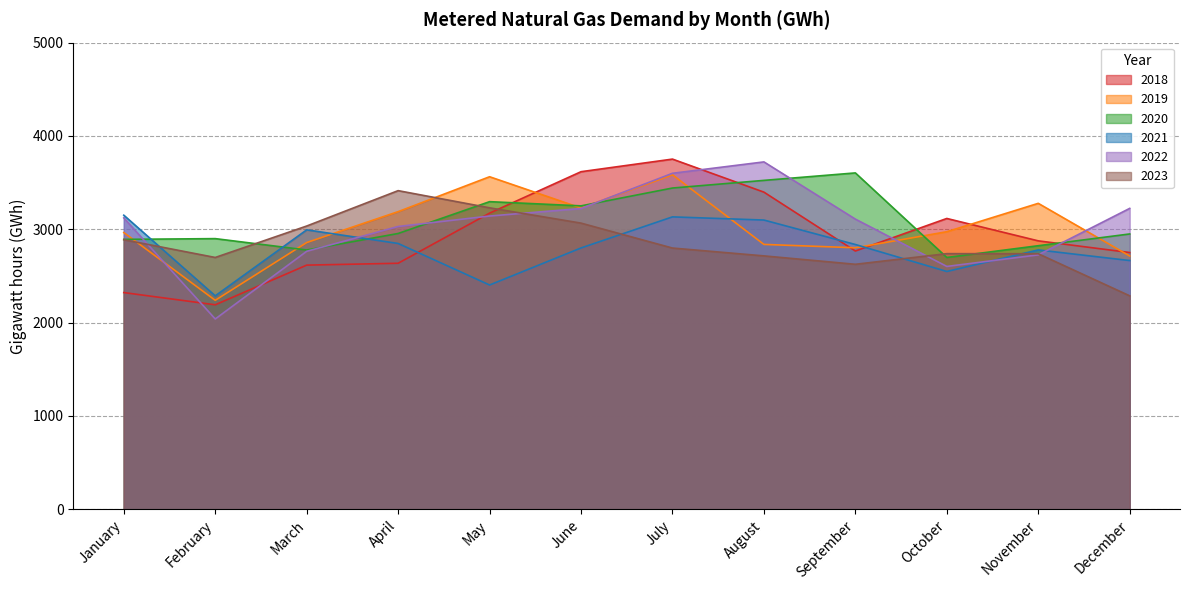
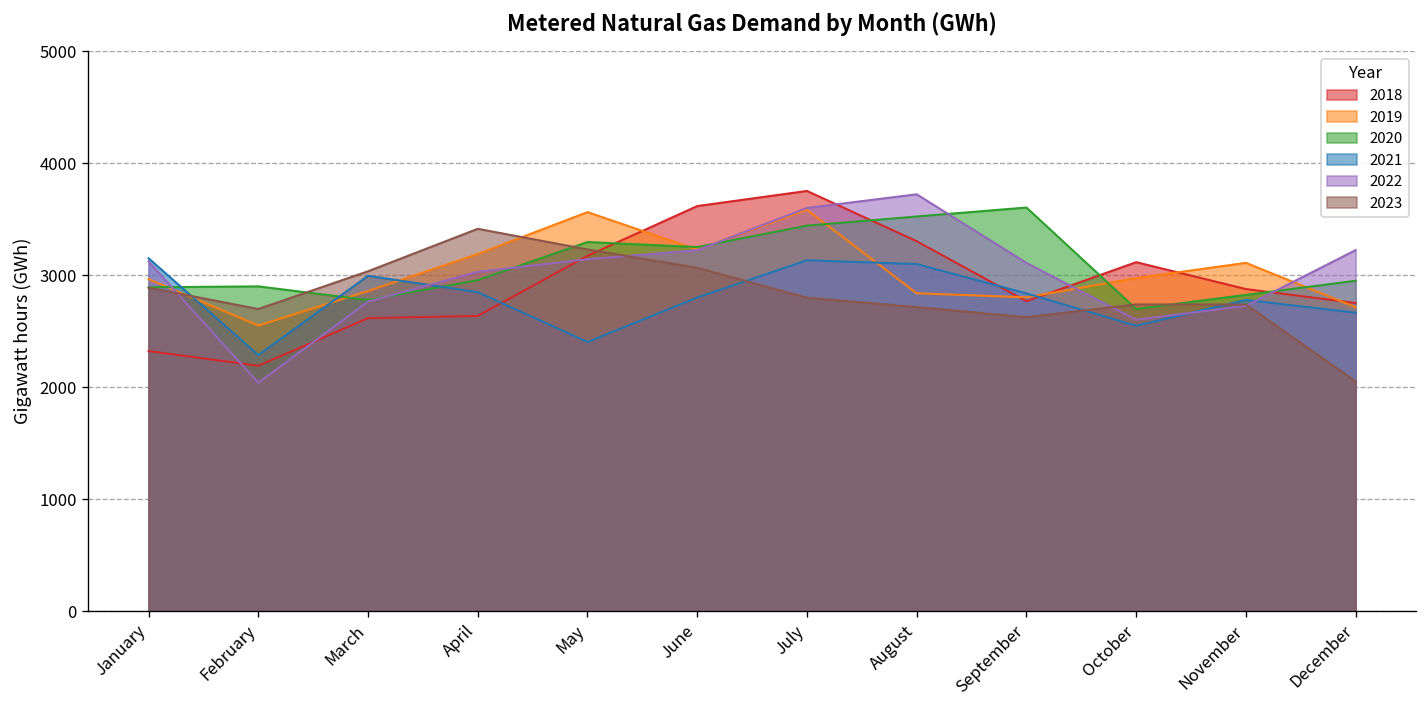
2019, February: 2200 -> 2600
2018, August: 3400 -> 3300
2019, November: 3300 -> 3100
2023, December: 2300 -> 2100
